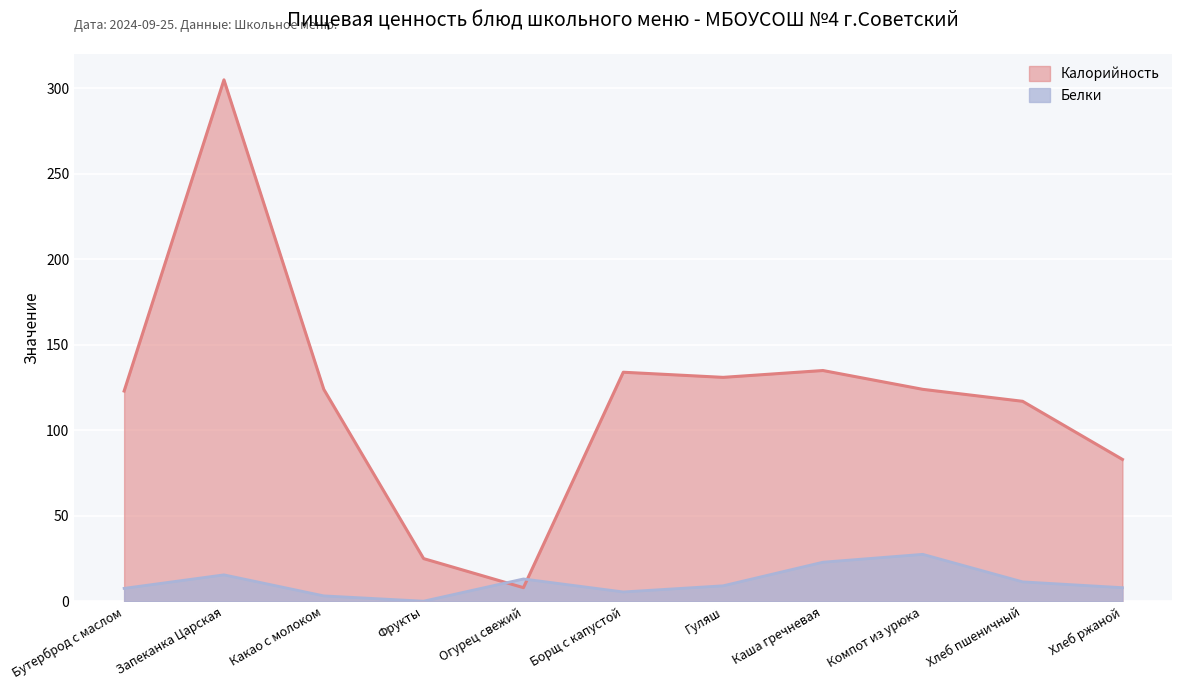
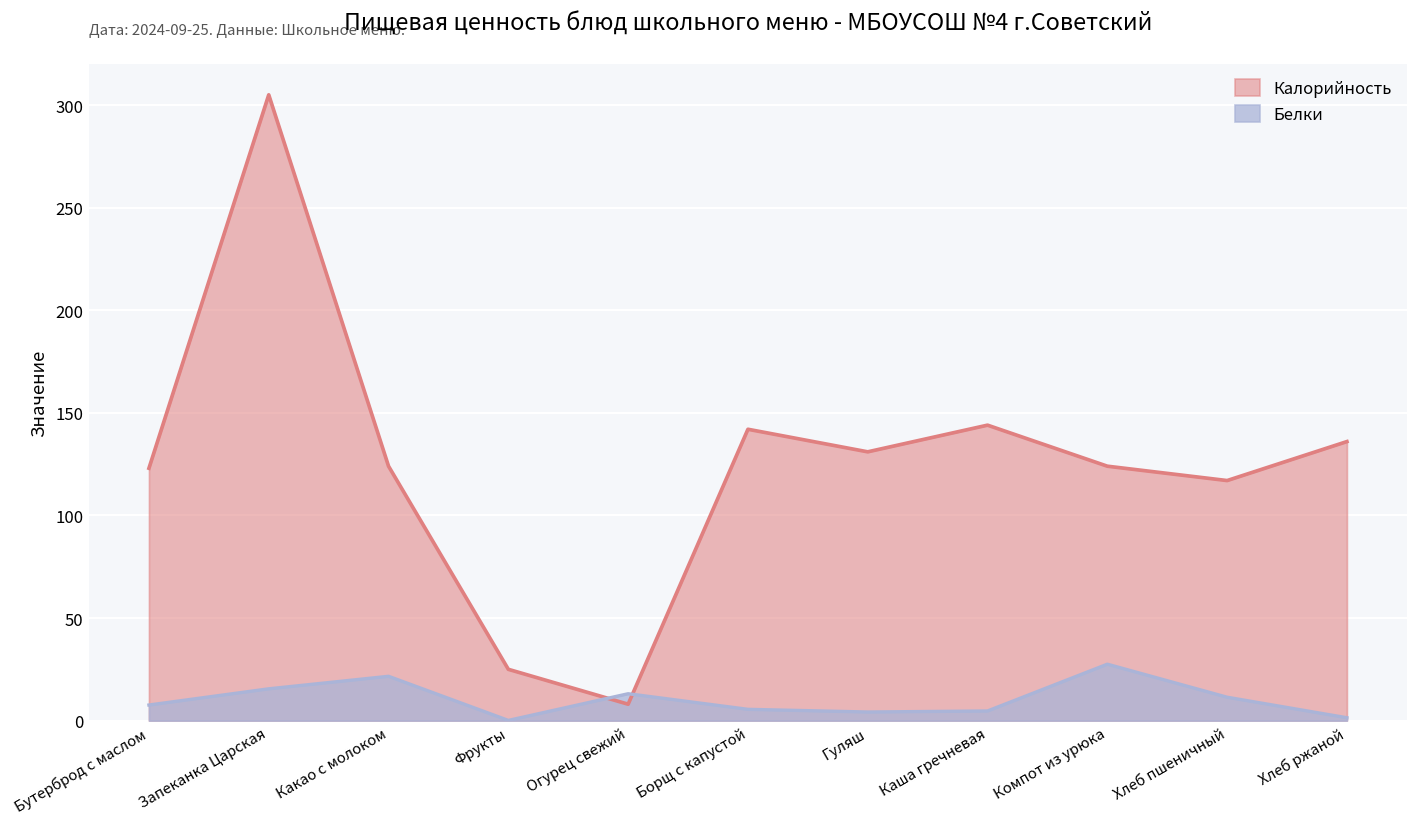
Белки, Какао с молоком: 3 -> 22
Калорийность, Борщ с капустой: 134 -> 142
Белки, Гуляш: 9 -> 4
Калорийность, Каша гречневая: 135 -> 144
Белки, Каша гречневая: 23 -> 5
Калорийность, Хлеб ржаной: 83 -> 136
Белки, Хлеб ржаной: 8 -> 1
